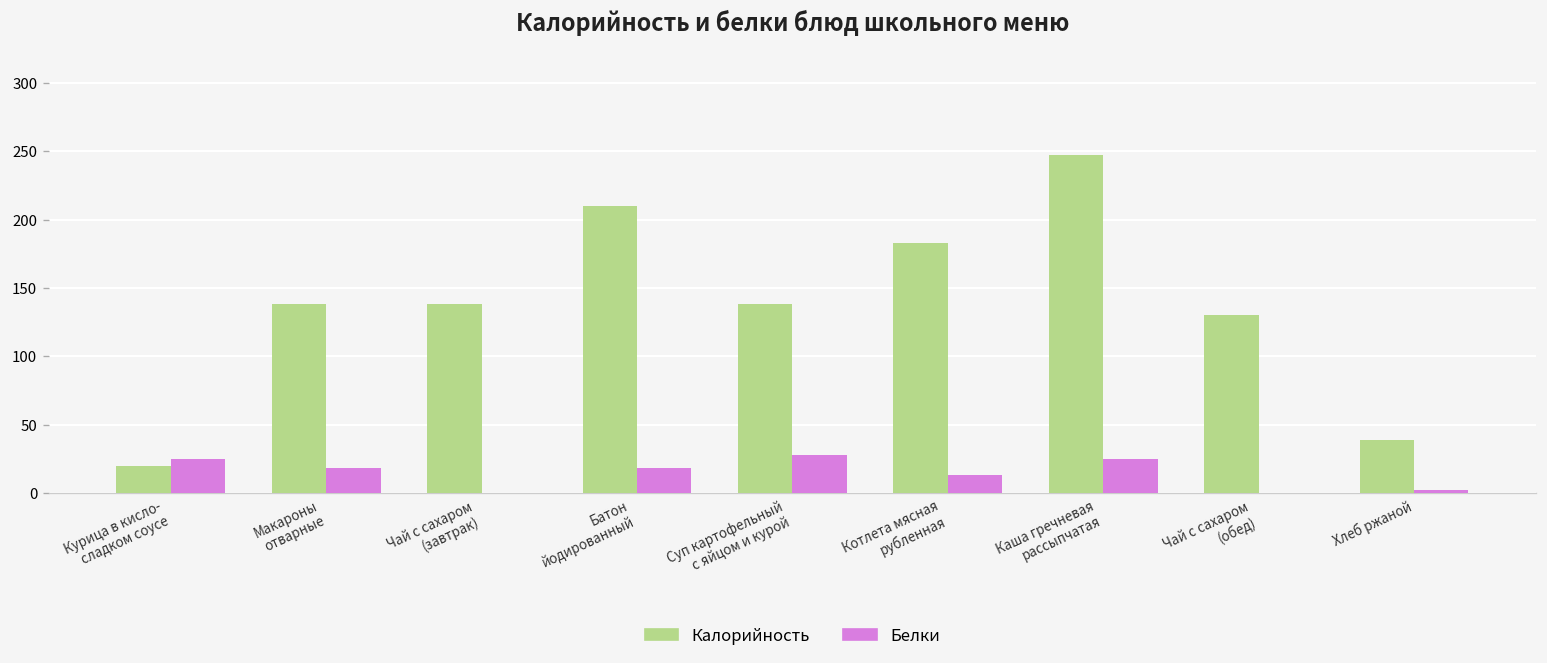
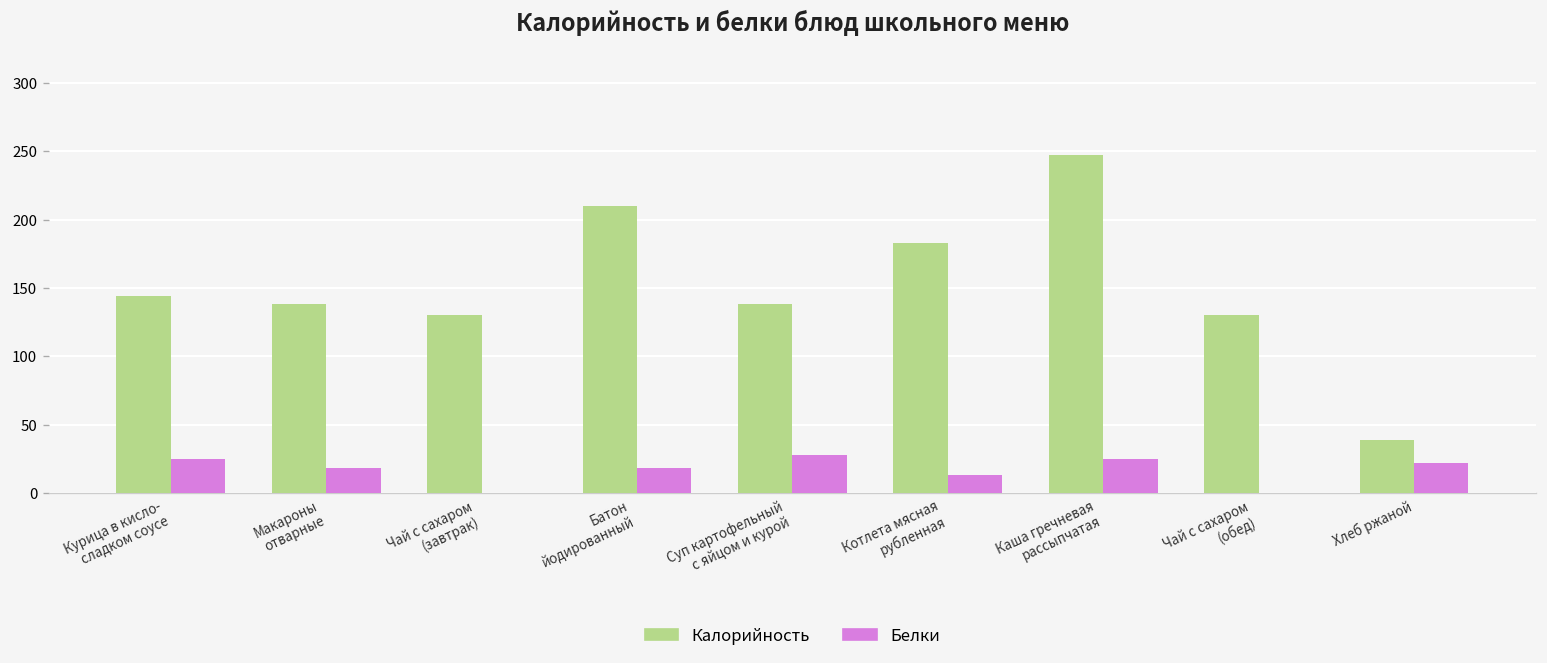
Калорийность, Курица в кисло- сладком соусе: 20 -> 144
Калорийность, Чай с сахаром (завтрак): 138 -> 130
Белки, Хлеб ржаной: 2 -> 22
